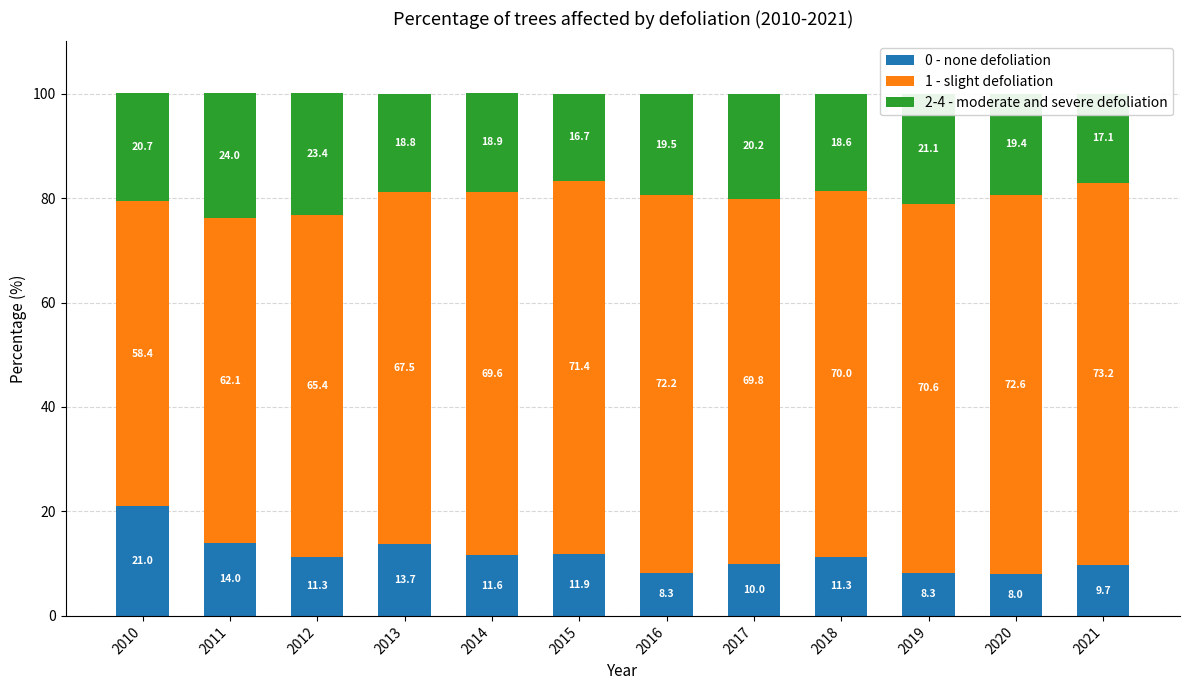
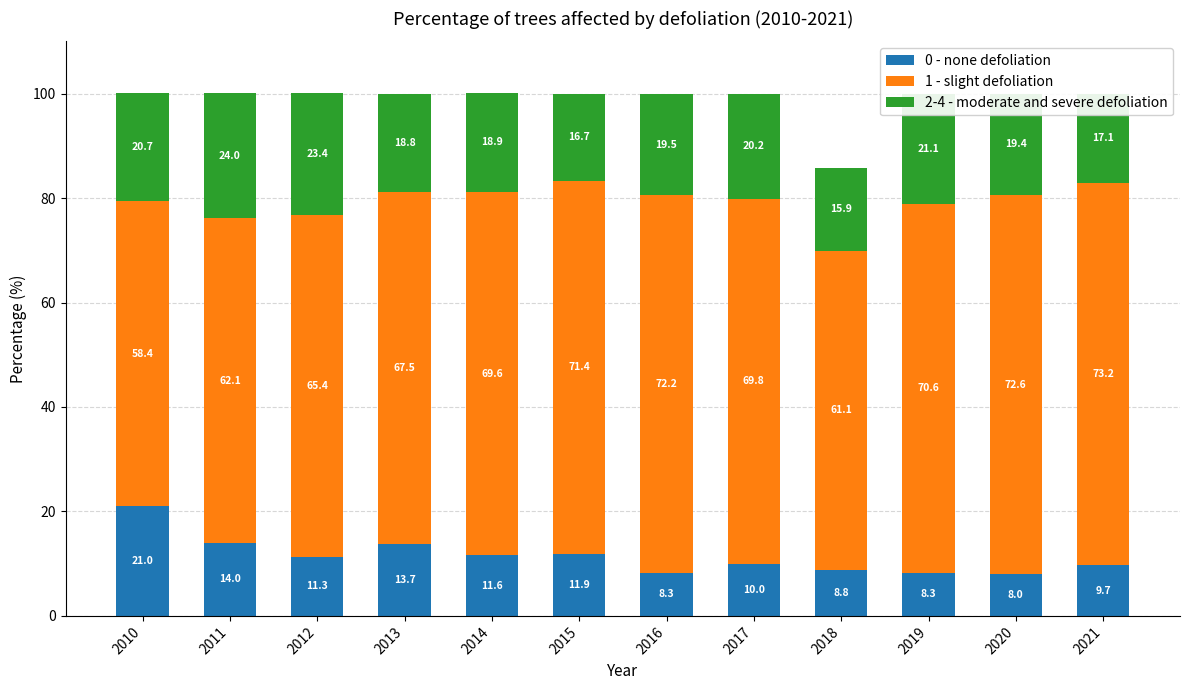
0 - none defoliation, 2018: 11.3 -> 8.8
1 - slight defoliation, 2018: 70.0 -> 61.1
2-4 - moderate and severe defoliation, 2018: 18.6 -> 15.9
